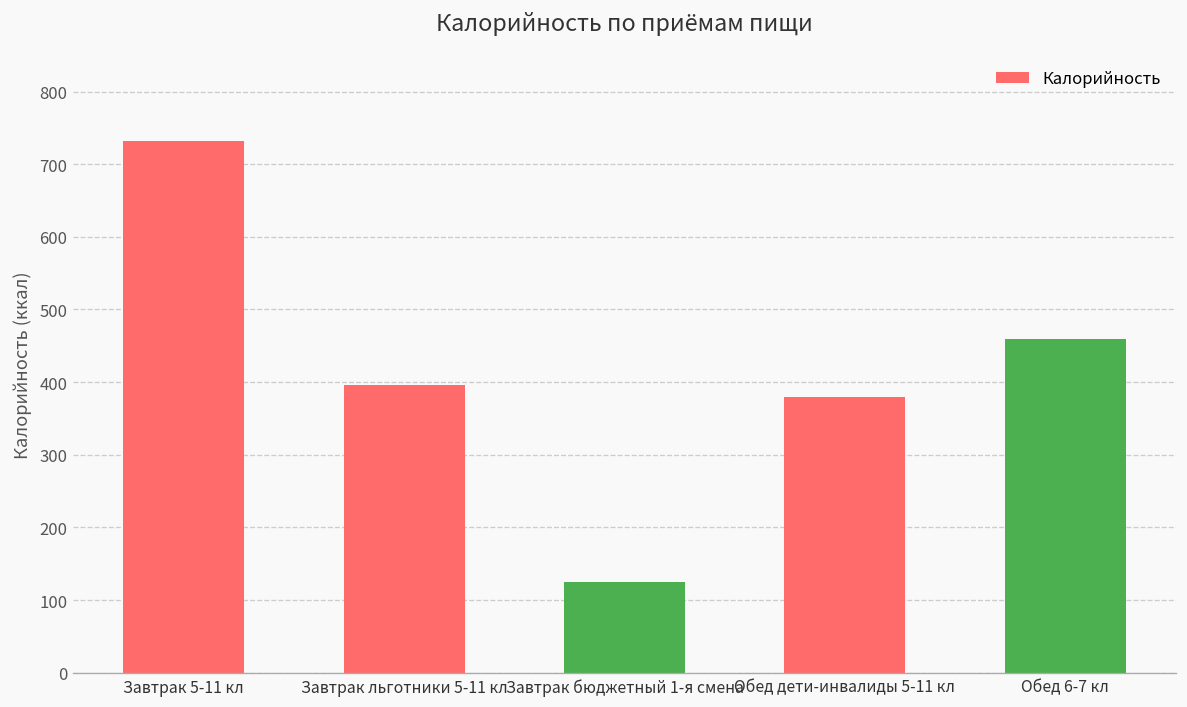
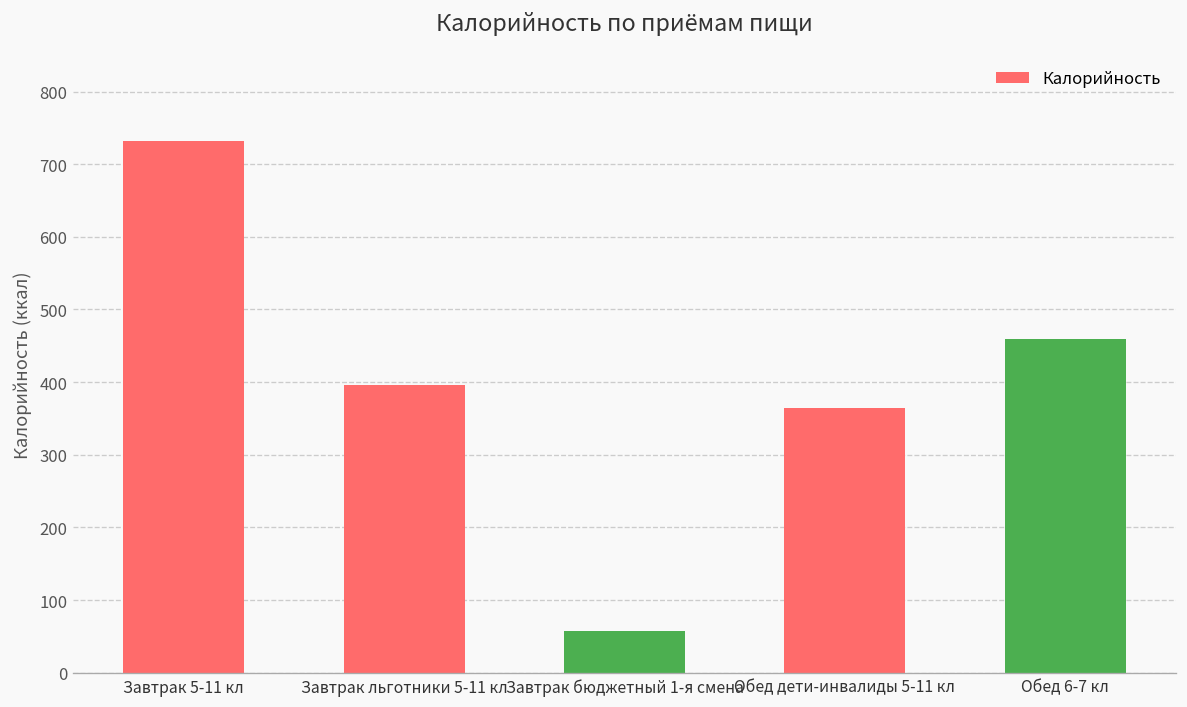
Завтрак бюджетный 1-я смена: 130 -> 60
Обед дети-инвалиды 5-11 кл: 380 -> 360
